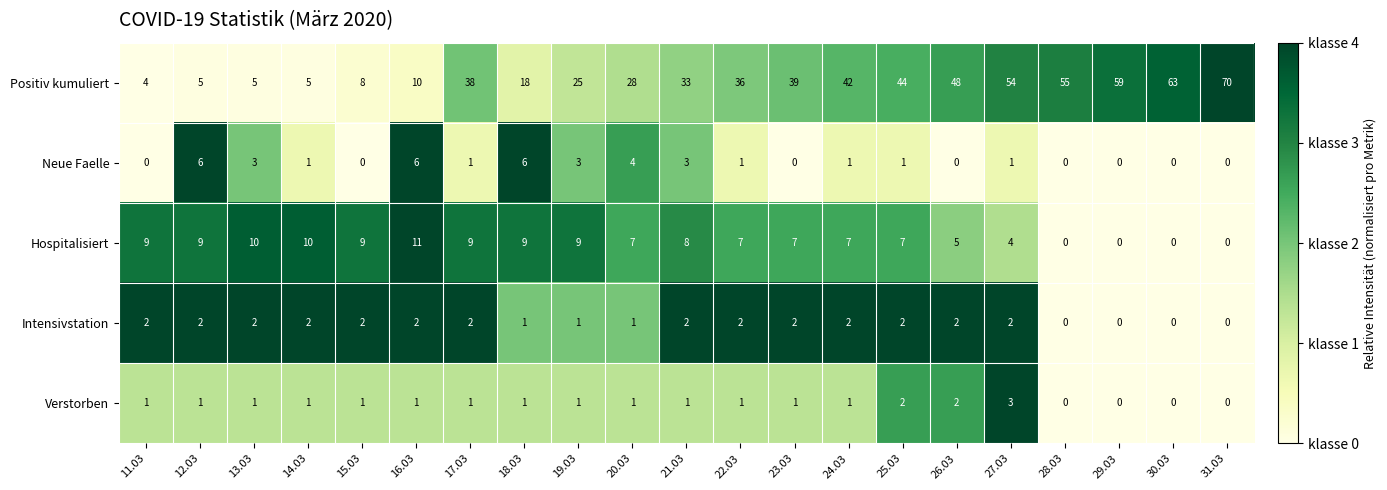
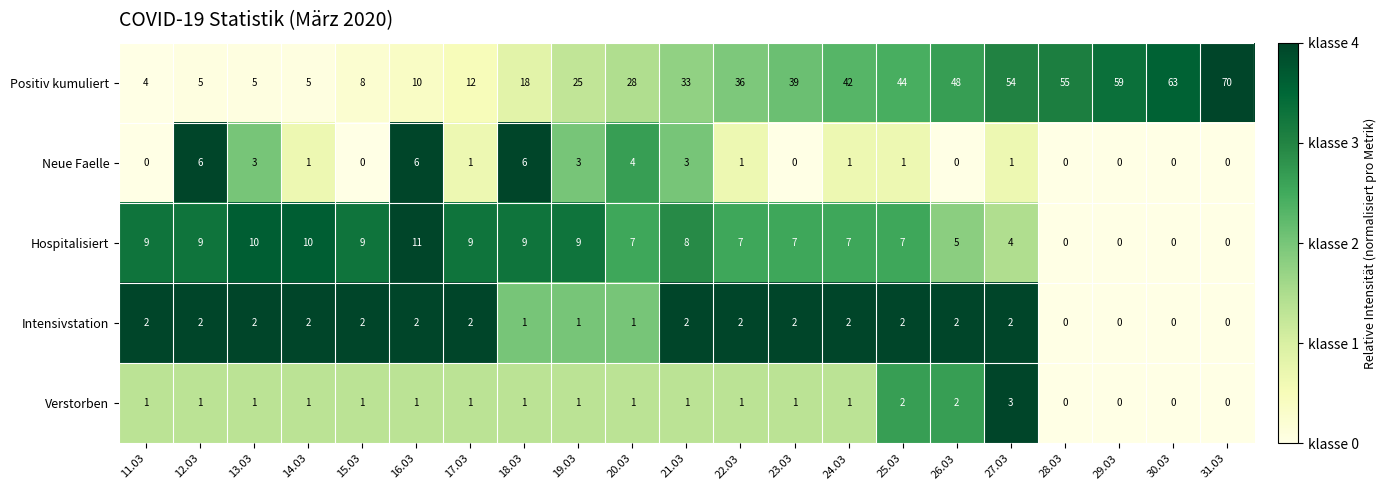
Positiv kumuliert, 17.03: 38 -> 12
